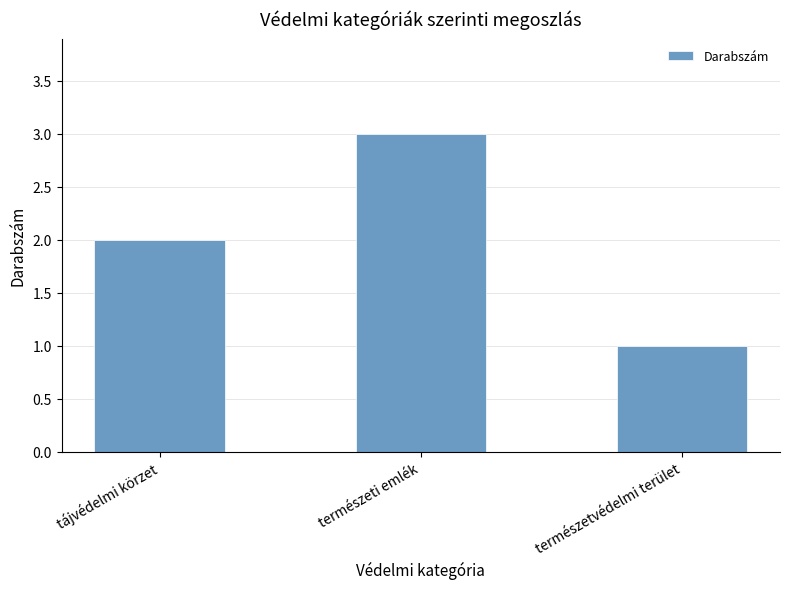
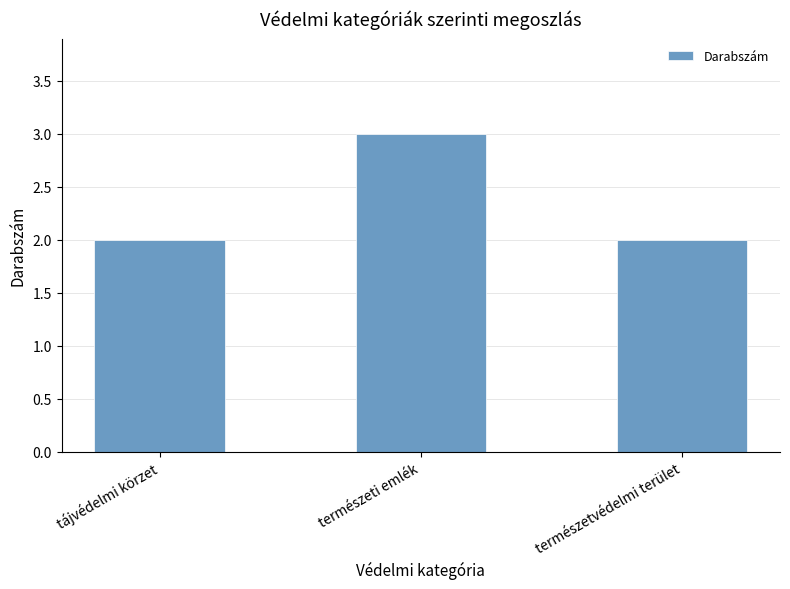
természetvédelmi terület: 1 -> 2
